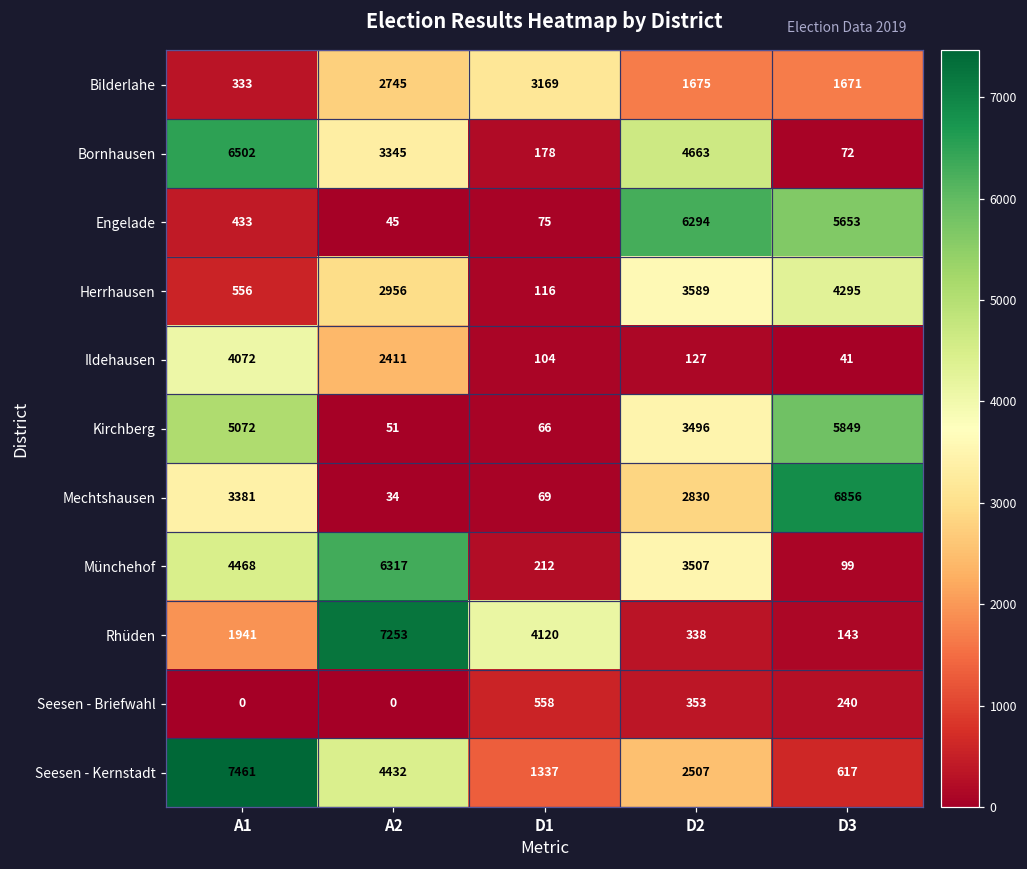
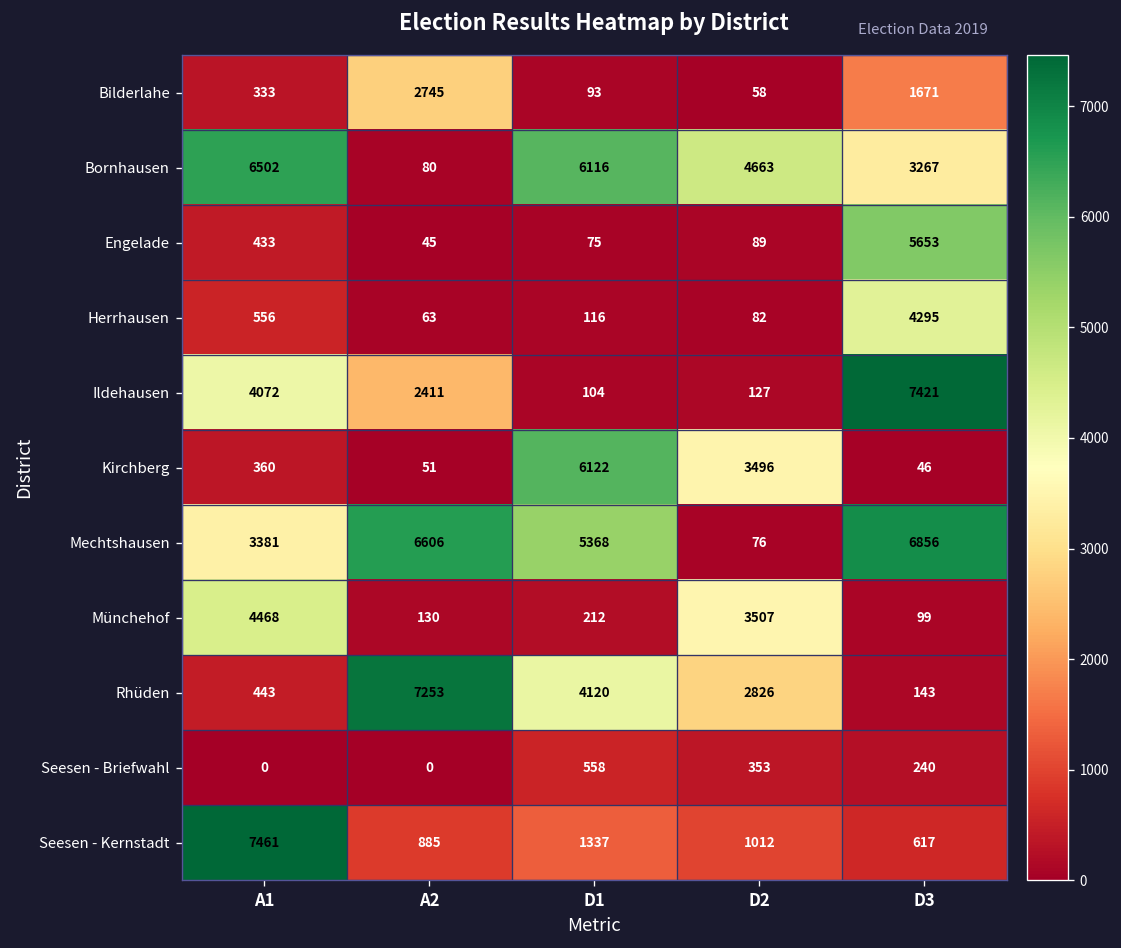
Bilderlahe, D1: 3169 -> 93
Bilderlahe, D2: 1675 -> 58
Bornhausen, A2: 3345 -> 80
Bornhausen, D1: 178 -> 6116
Bornhausen, D3: 72 -> 3267
Engelade, D2: 6294 -> 89
Herrhausen, A2: 2956 -> 63
Herrhausen, D2: 3589 -> 82
Ildehausen, D3: 41 -> 7421
Kirchberg, A1: 5072 -> 360
Kirchberg, D1: 66 -> 6122
Kirchberg, D3: 5849 -> 46
Mechtshausen, A2: 34 -> 6606
Mechtshausen, D1: 69 -> 5368
Mechtshausen, D2: 2830 -> 76
Münchehof, A2: 6317 -> 130
Rhüden, A1: 1941 -> 443
Rhüden, D2: 338 -> 2826
Seesen - Kernstadt, A2: 4432 -> 885
Seesen - Kernstadt, D2: 2507 -> 1012
